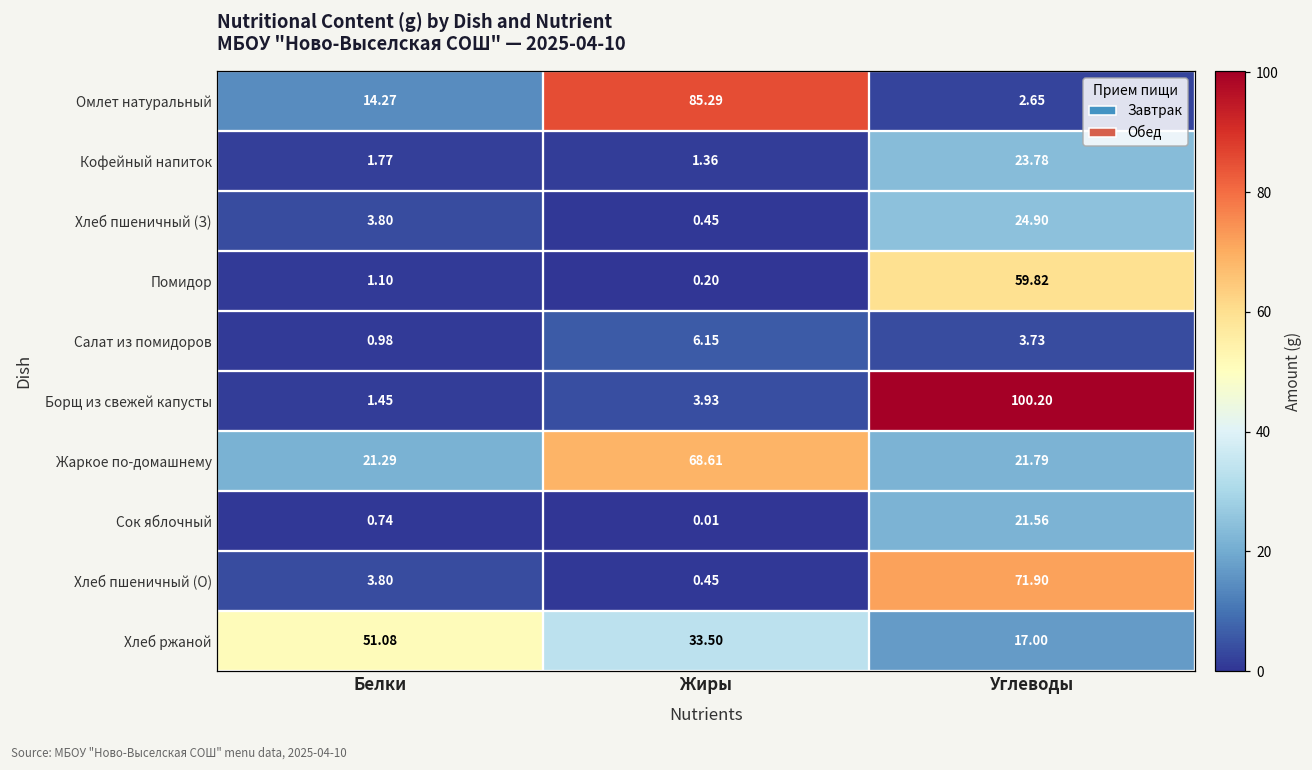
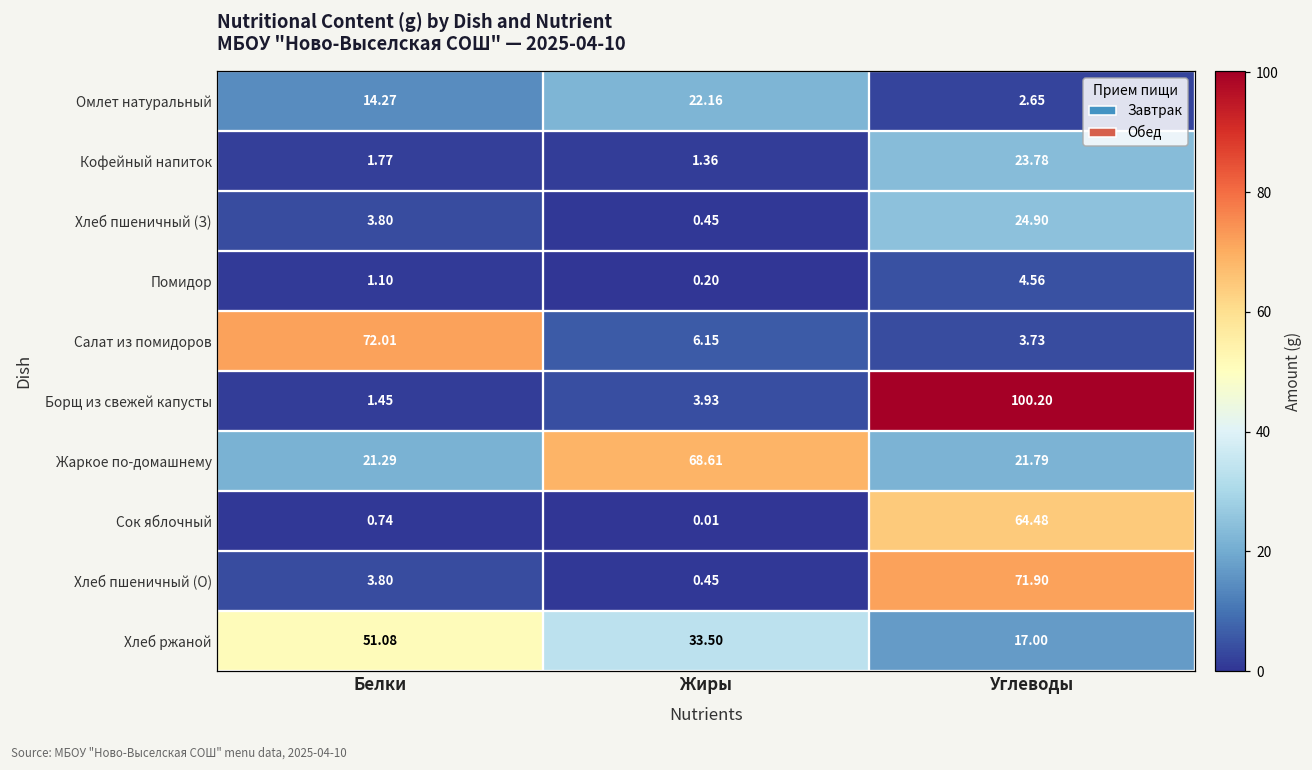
Омлет натуральный, Жиры: 85.29 -> 22.16
Помидор, Углеводы: 59.82 -> 4.56
Салат из помидоров, Белки: 0.98 -> 72.01
Сок яблочный, Углеводы: 21.56 -> 64.48
